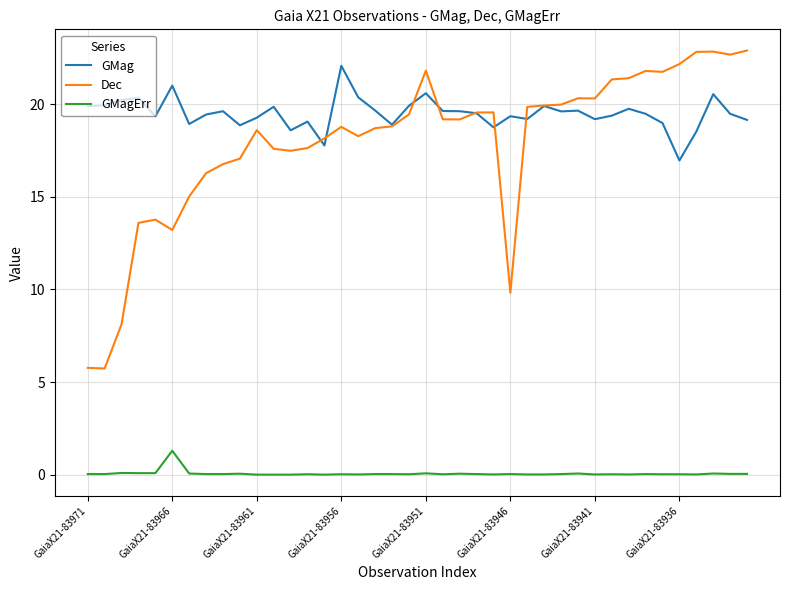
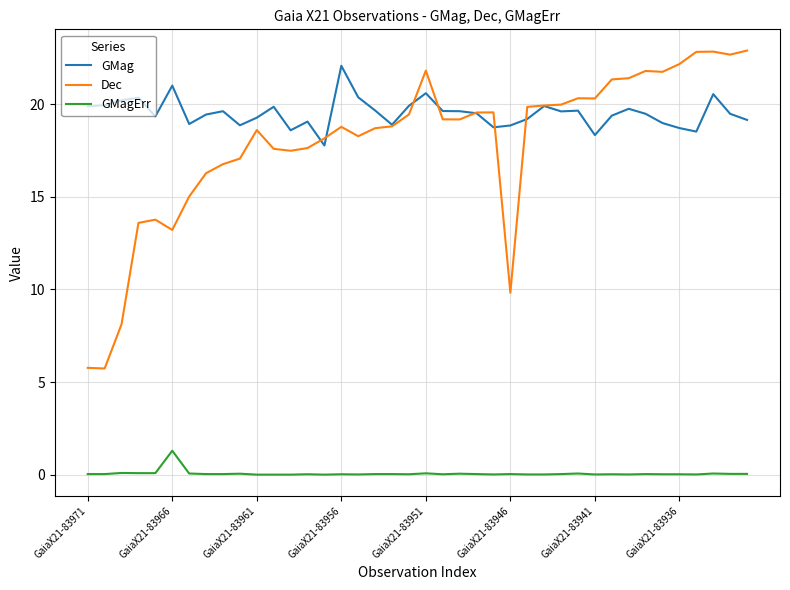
GMag, GaiaX21-83946: 19.4 -> 18.9
GMag, GaiaX21-83941: 19.2 -> 18.3
GMag, GaiaX21-83936: 17.0 -> 18.7
